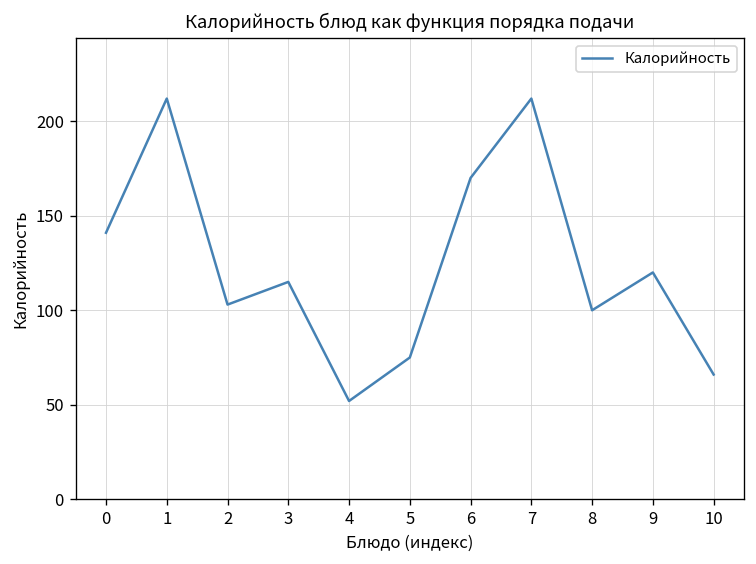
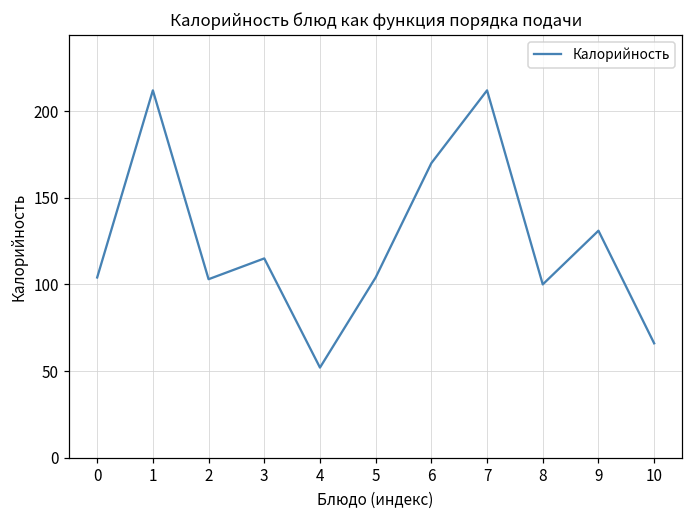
0: 141 -> 104
5: 75 -> 104
9: 120 -> 131
